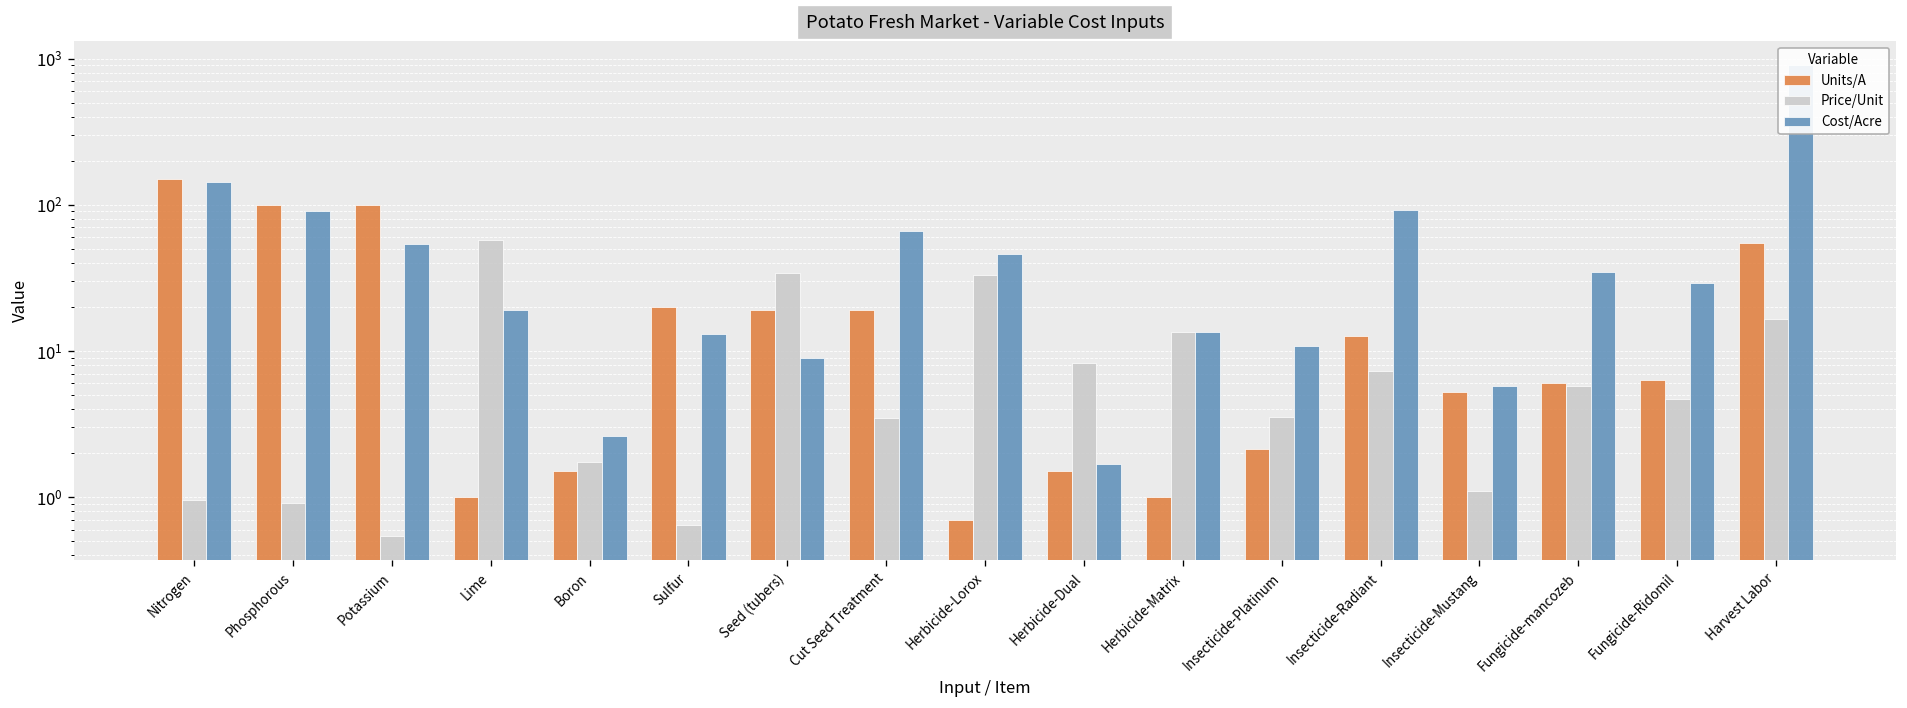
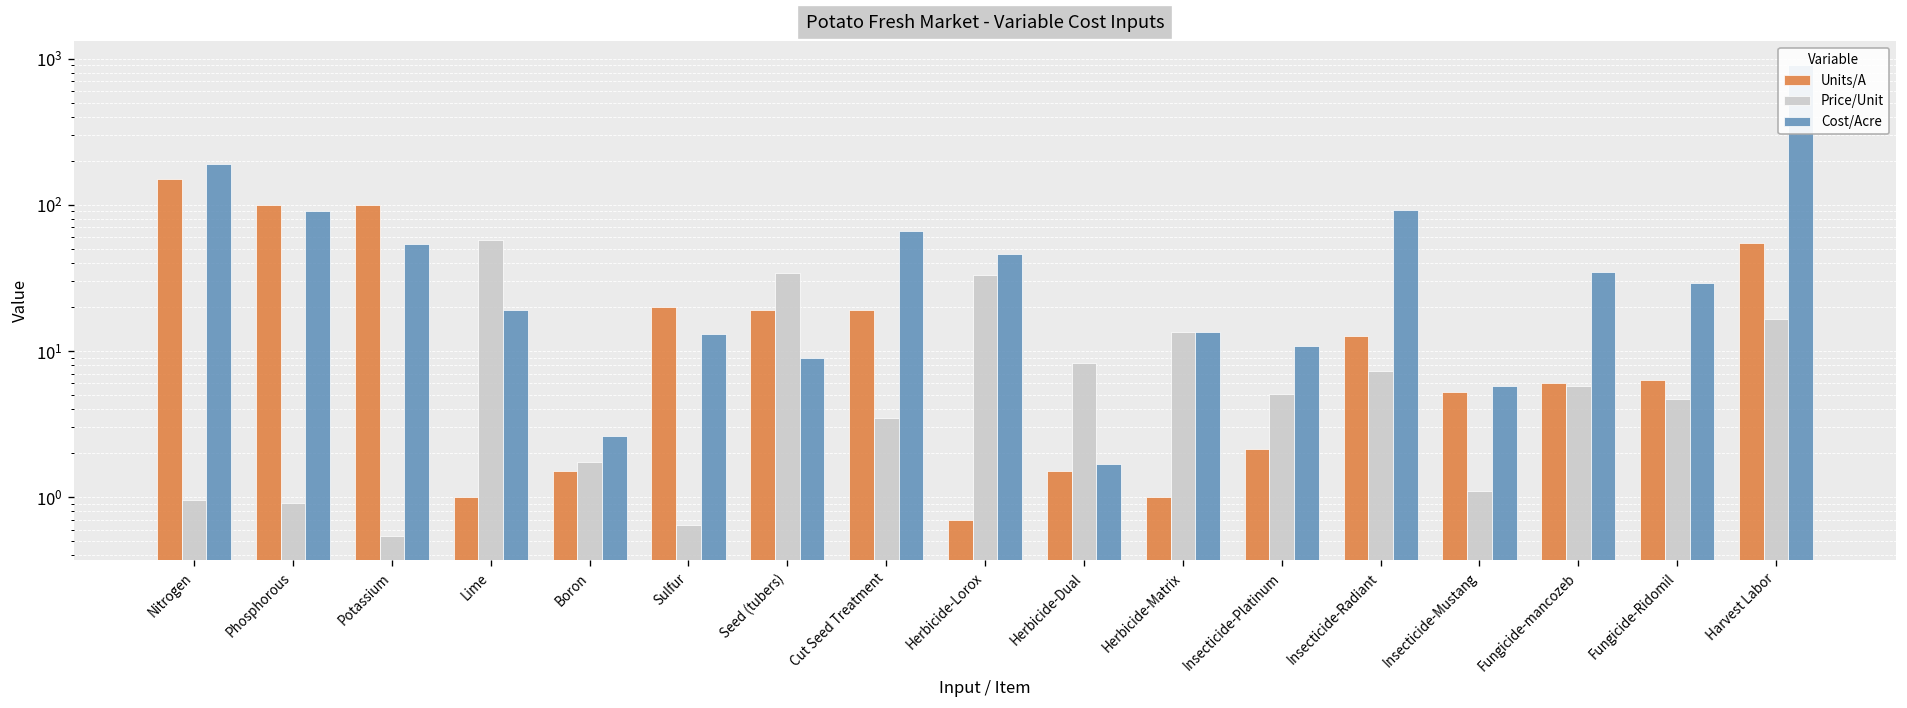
Cost/Acre, Nitrogen: 140 -> 190
Price/Unit, Insecticide-Platinum: 3.5 -> 5.1
